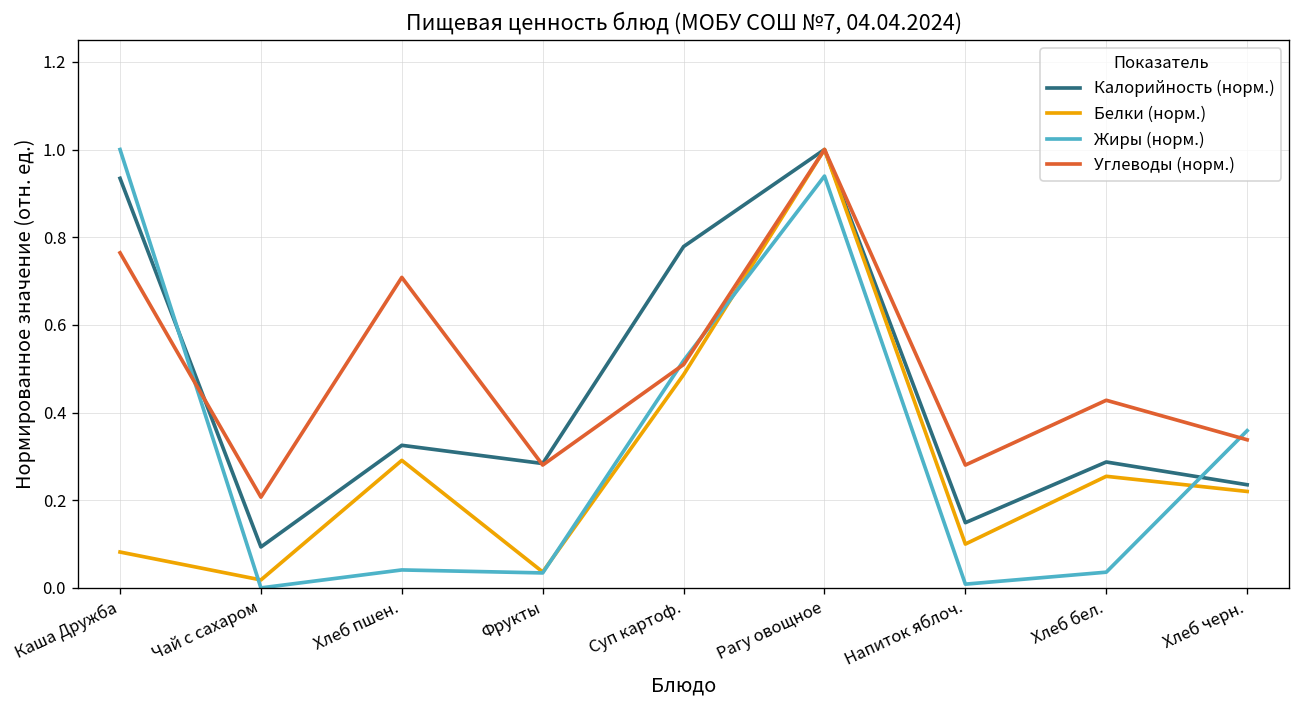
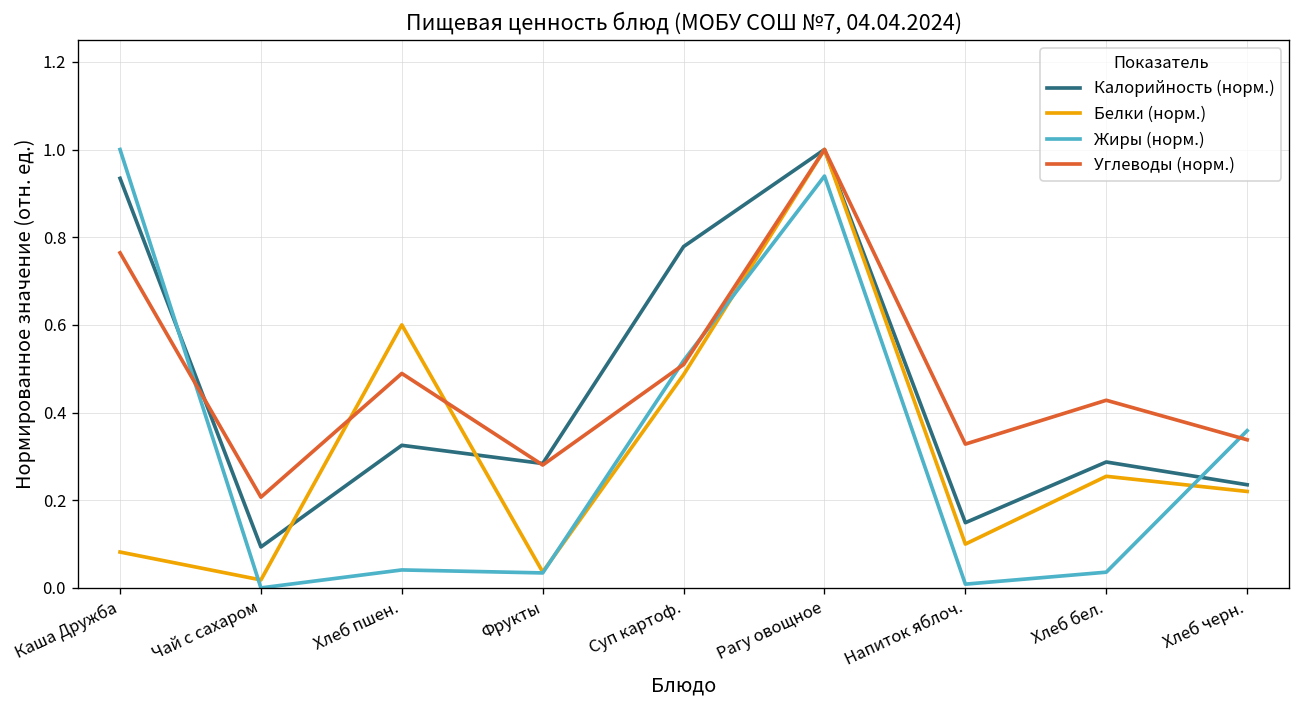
Белки (норм.), Хлеб пшен.: 0.29 -> 0.60
Углеводы (норм.), Хлеб пшен.: 0.71 -> 0.49
Углеводы (норм.), Напиток яблоч.: 0.28 -> 0.33
